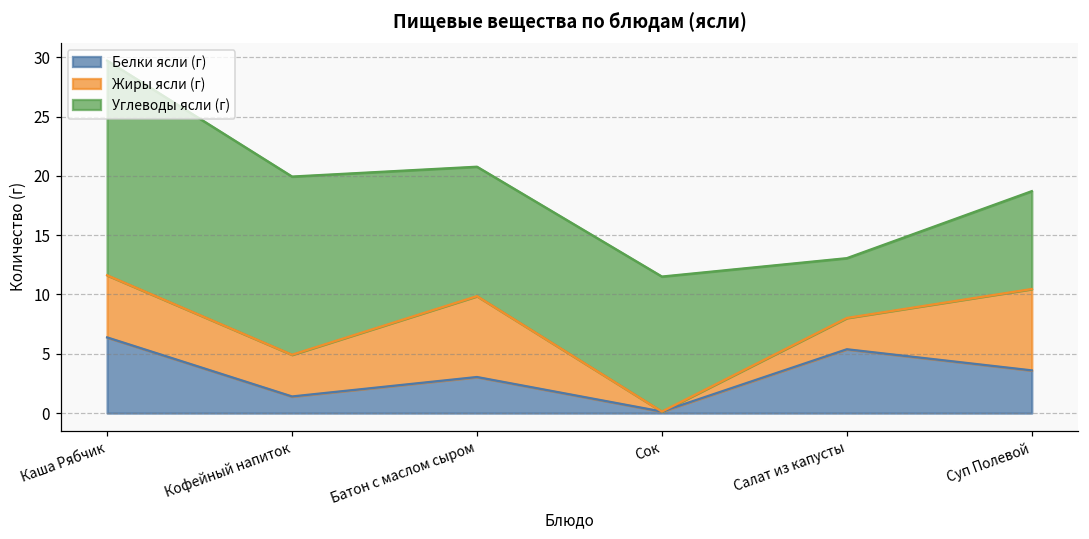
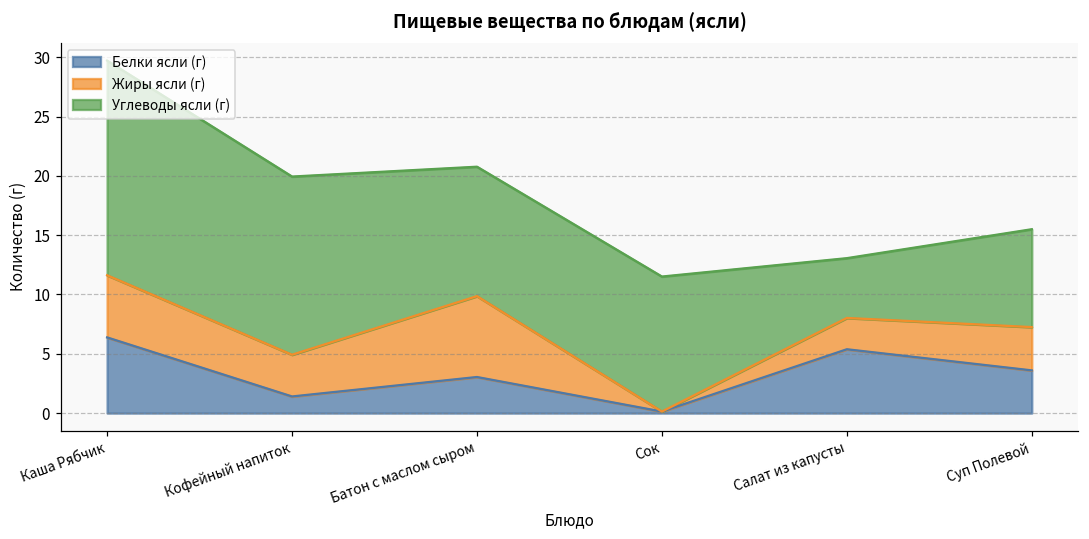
Жиры ясли (г), Суп Полевой: 6.9 -> 3.7
